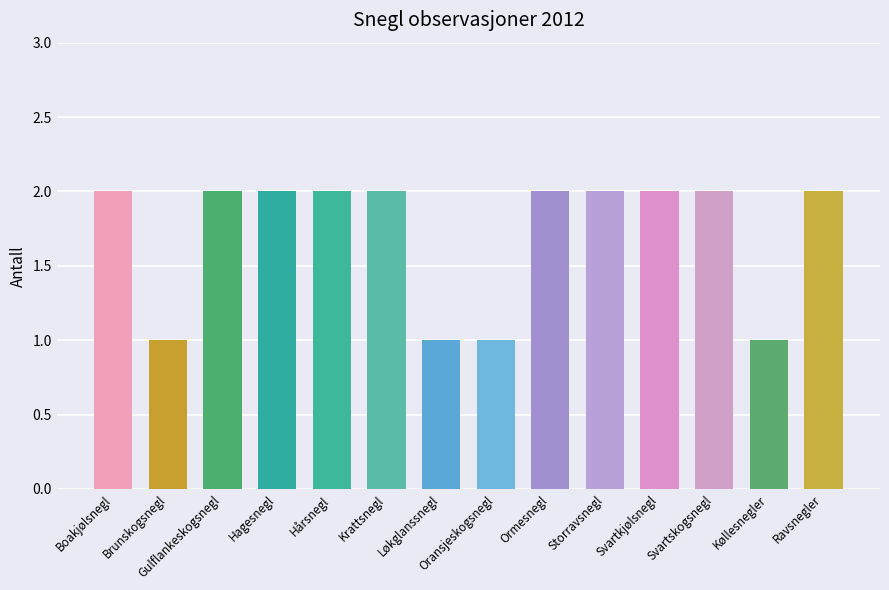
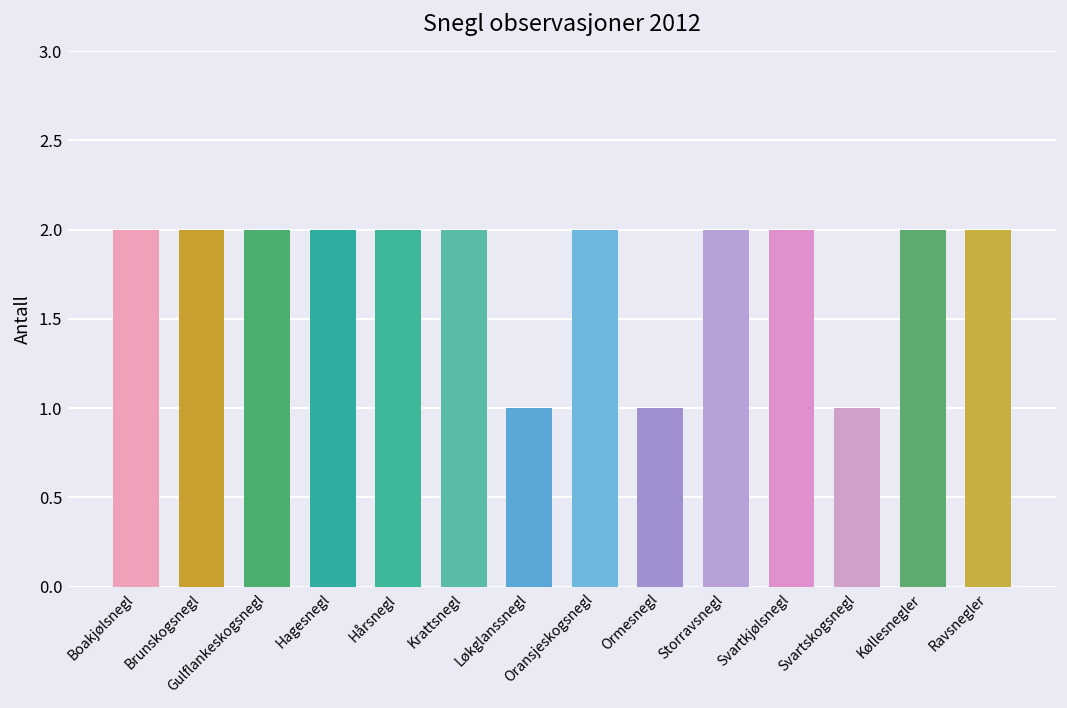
Brunskogsnegl: 1 -> 2
Oransjeskogsnegl: 1 -> 2
Ormesnegl: 2 -> 1
Svartskogsnegl: 2 -> 1
Køllesnegler: 1 -> 2
